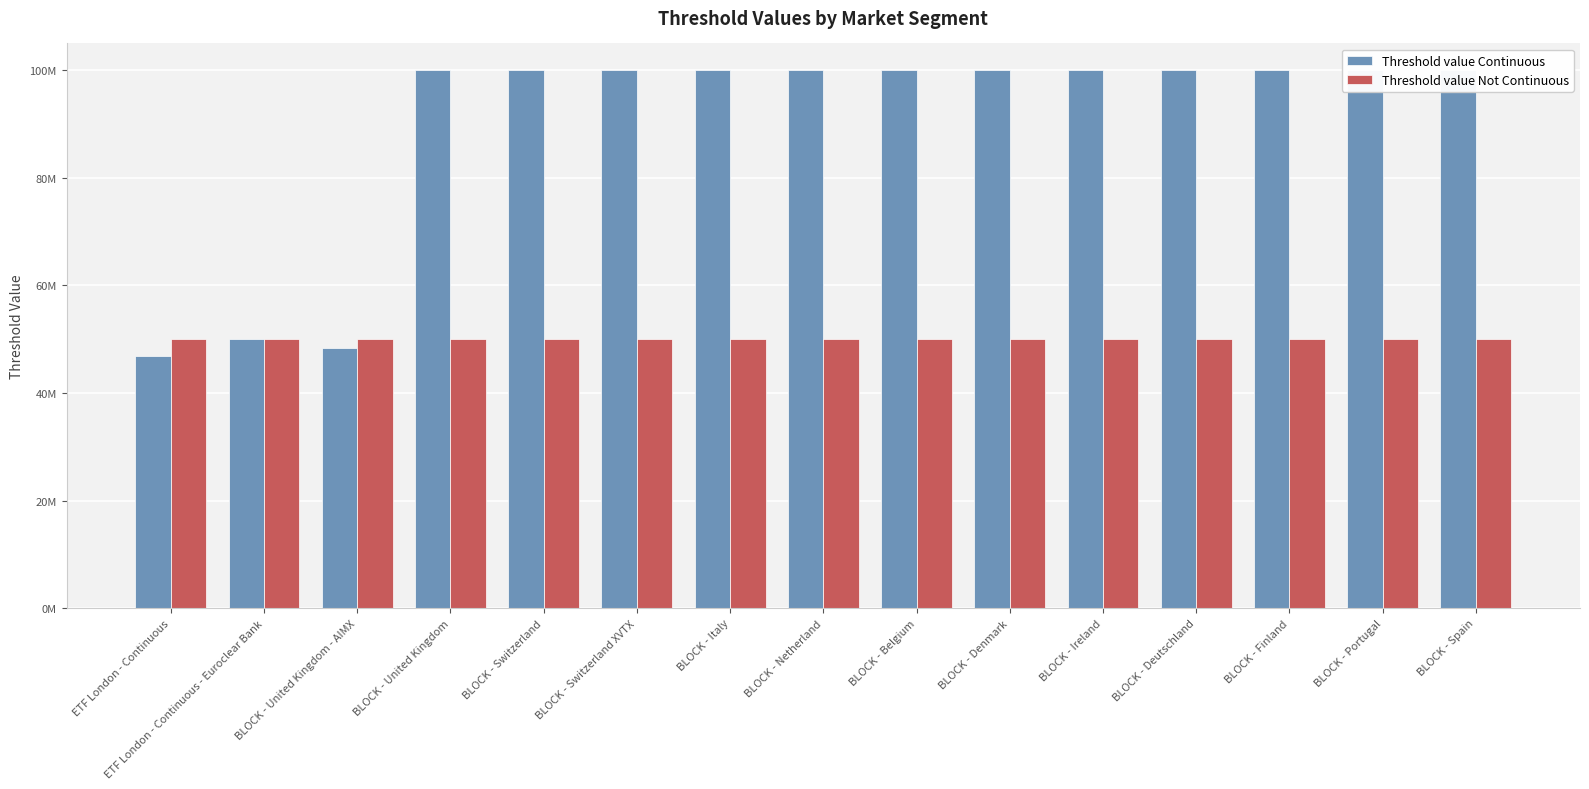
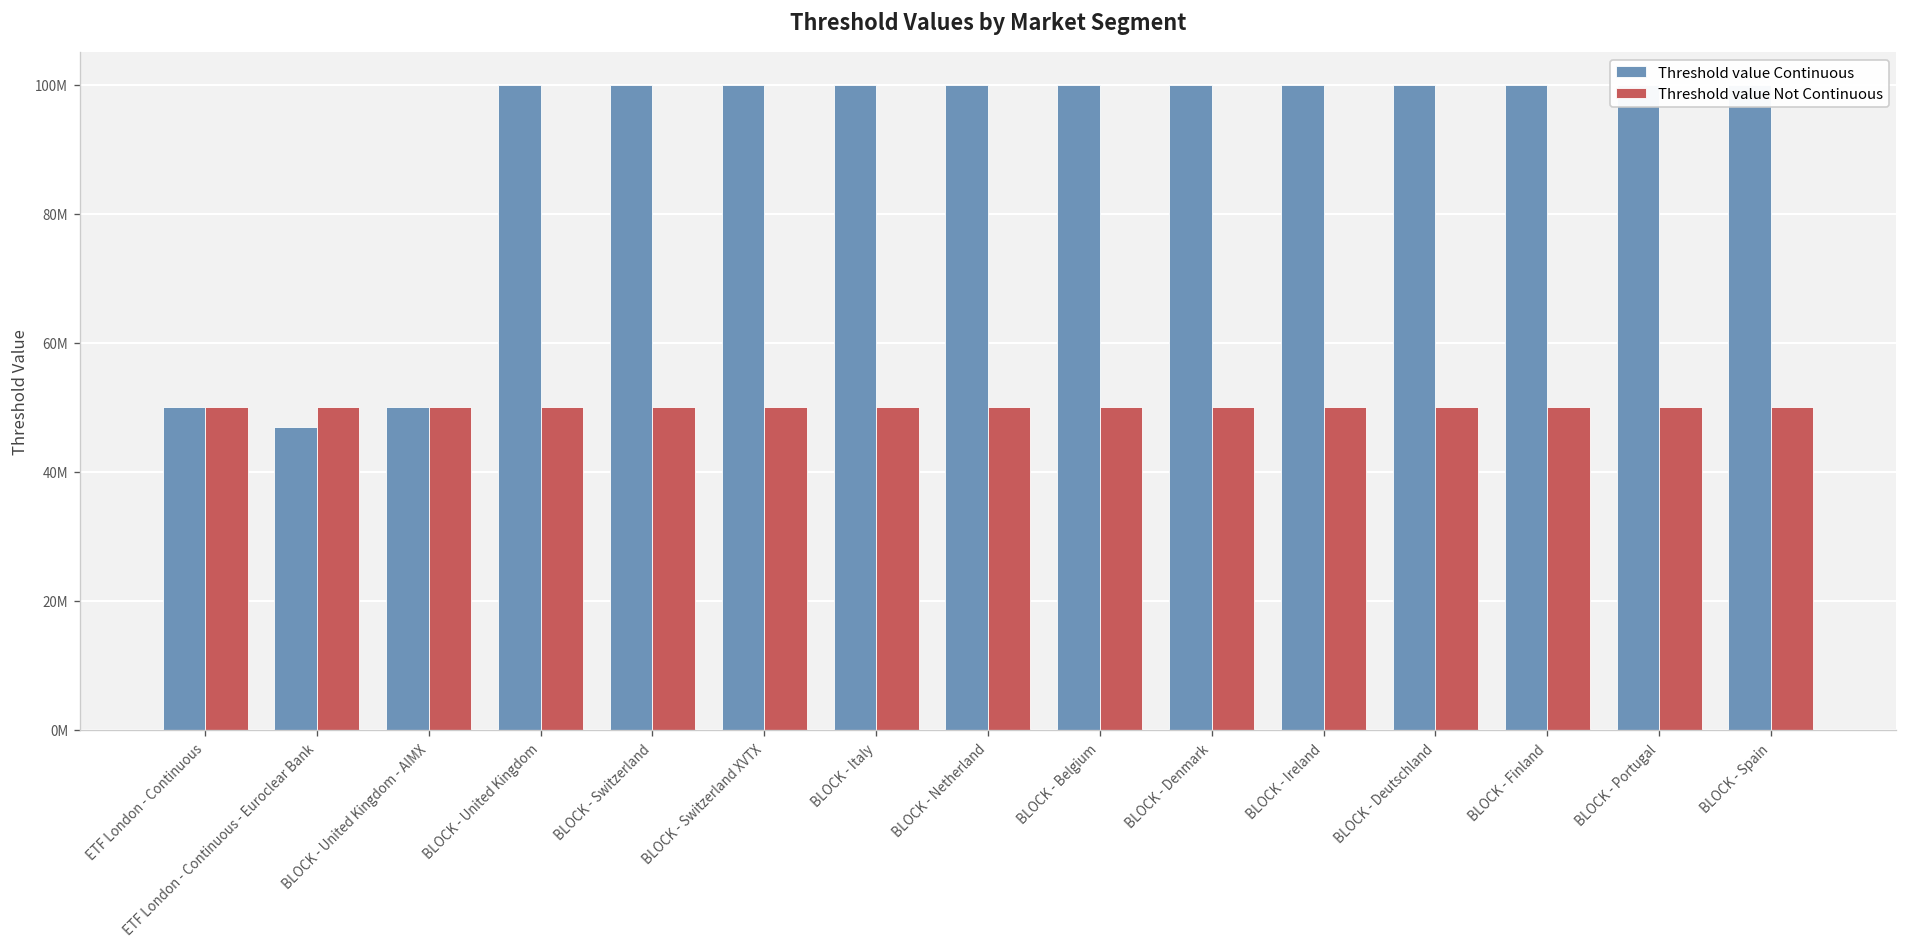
Threshold value Continuous, ETF London - Continuous: 47000000 -> 50000000
Threshold value Continuous, ETF London - Continuous - Euroclear Bank: 50000000 -> 47000000
Threshold value Continuous, BLOCK - United Kingdom - AIMX: 48000000 -> 50000000
